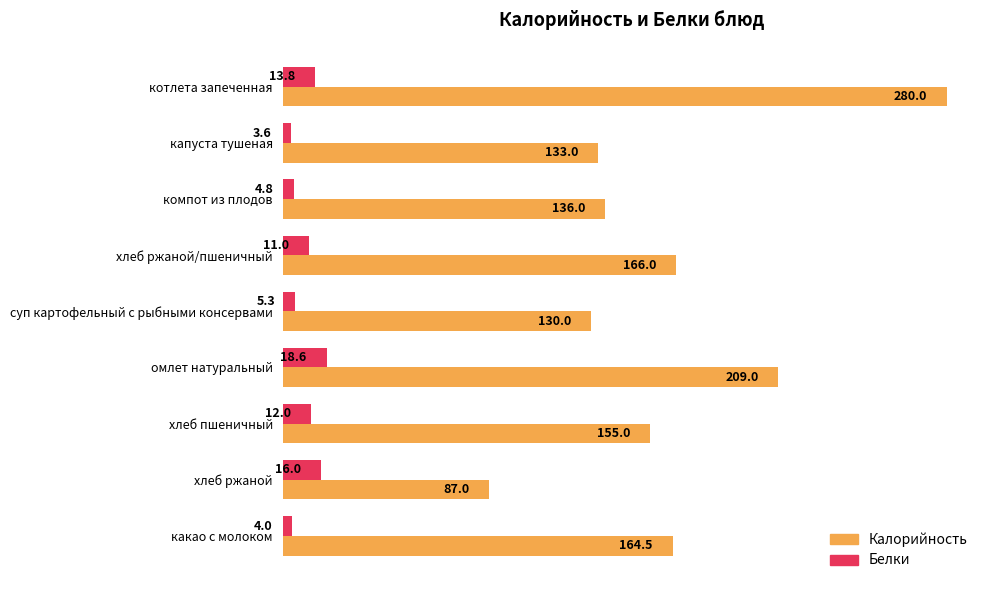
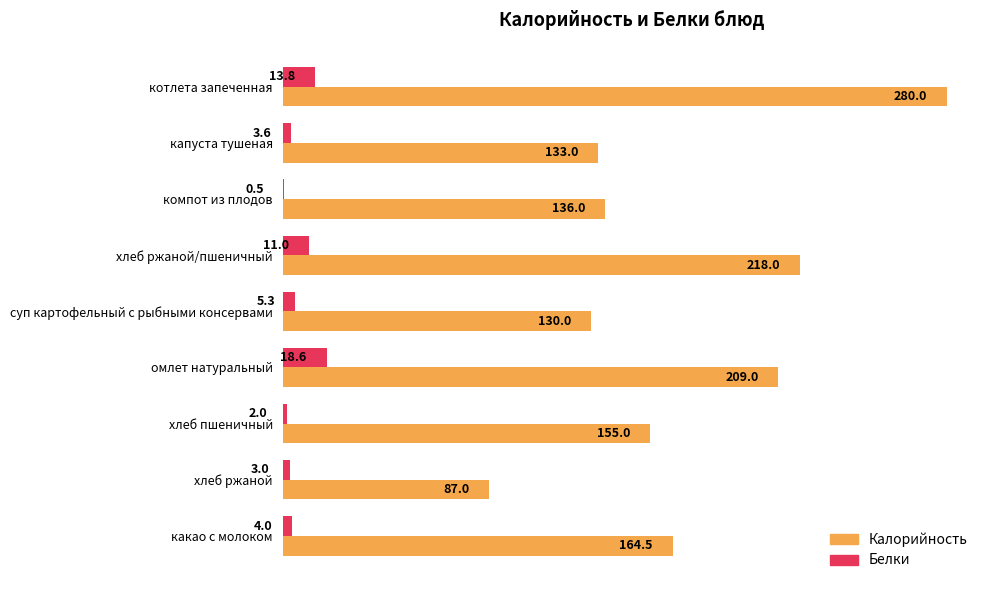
Белки, компот из плодов: 4.8 -> 0.5
Калорийность, хлеб ржаной/пшеничный: 166.0 -> 218.0
Белки, хлеб пшеничный: 12.0 -> 2.0
Белки, хлеб ржаной: 16.0 -> 3.0
